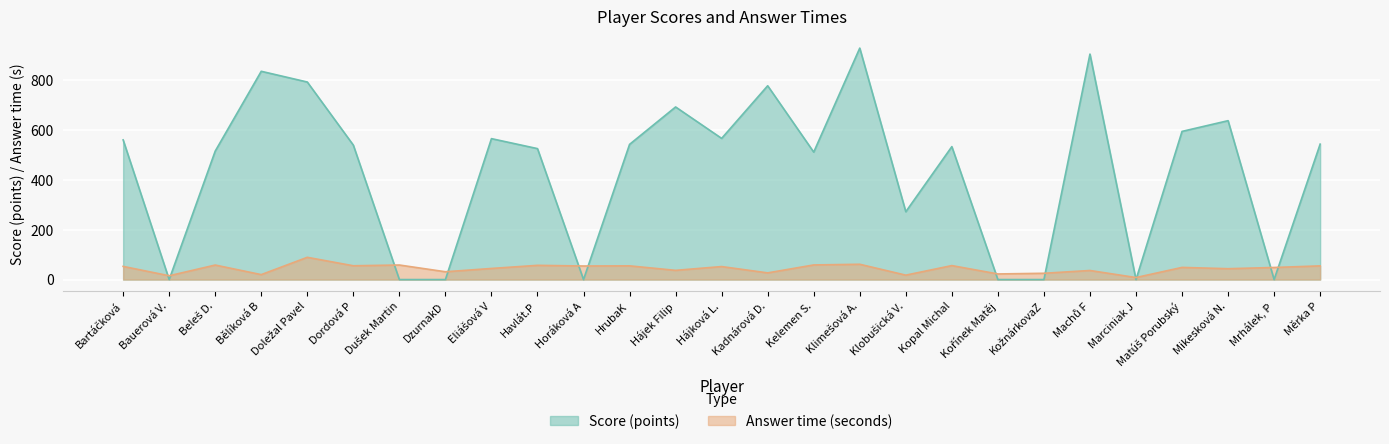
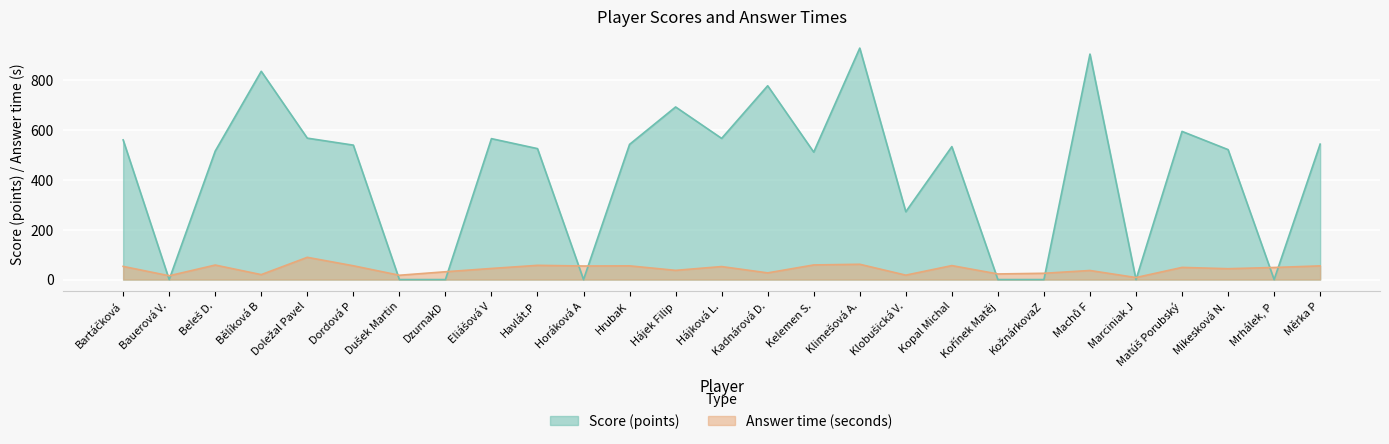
Score (points), Doležal Pavel: 790 -> 570
Answer time (seconds), Dušek Martin: 60 -> 20
Score (points), Mikesková N.: 640 -> 520
